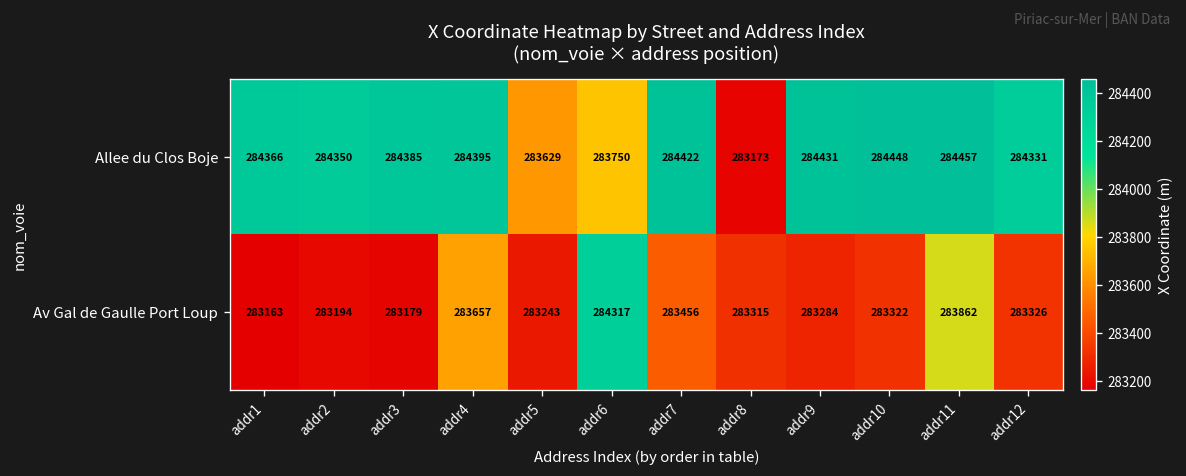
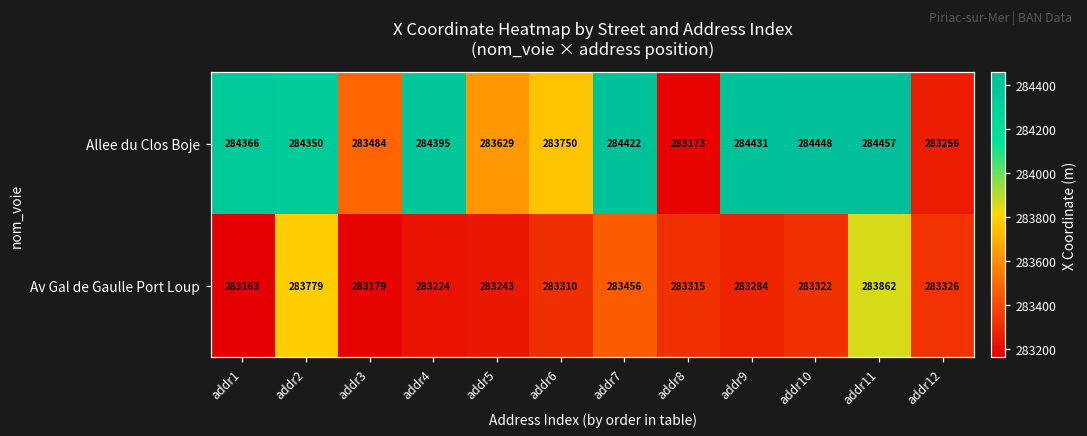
Allee du Clos Boje, addr3: 284385 -> 283484
Allee du Clos Boje, addr12: 284331 -> 283256
Av Gal de Gaulle Port Loup, addr2: 283194 -> 283779
Av Gal de Gaulle Port Loup, addr4: 283657 -> 283224
Av Gal de Gaulle Port Loup, addr6: 284317 -> 283310
